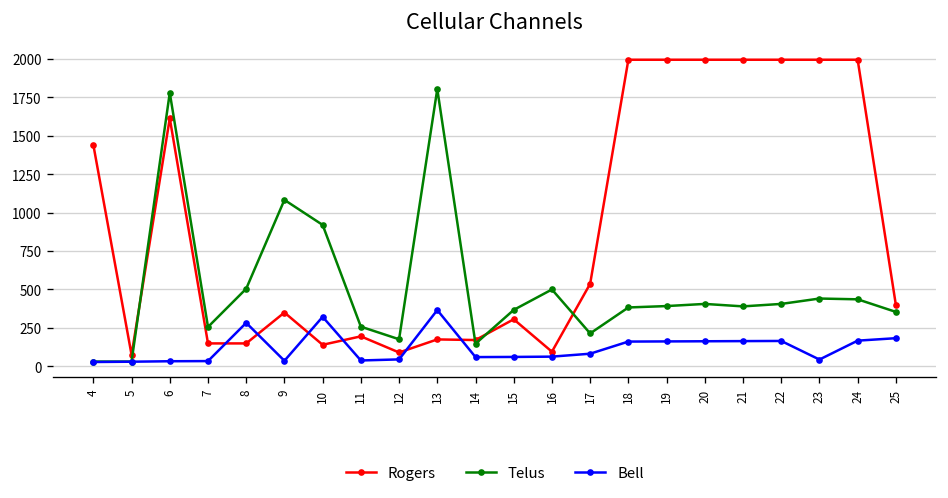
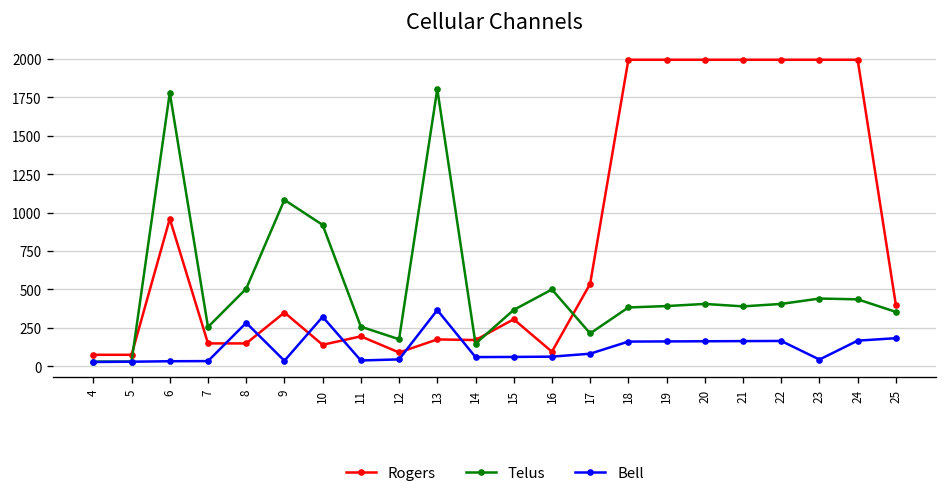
Rogers, 4: 1440 -> 80
Rogers, 6: 1610 -> 960
